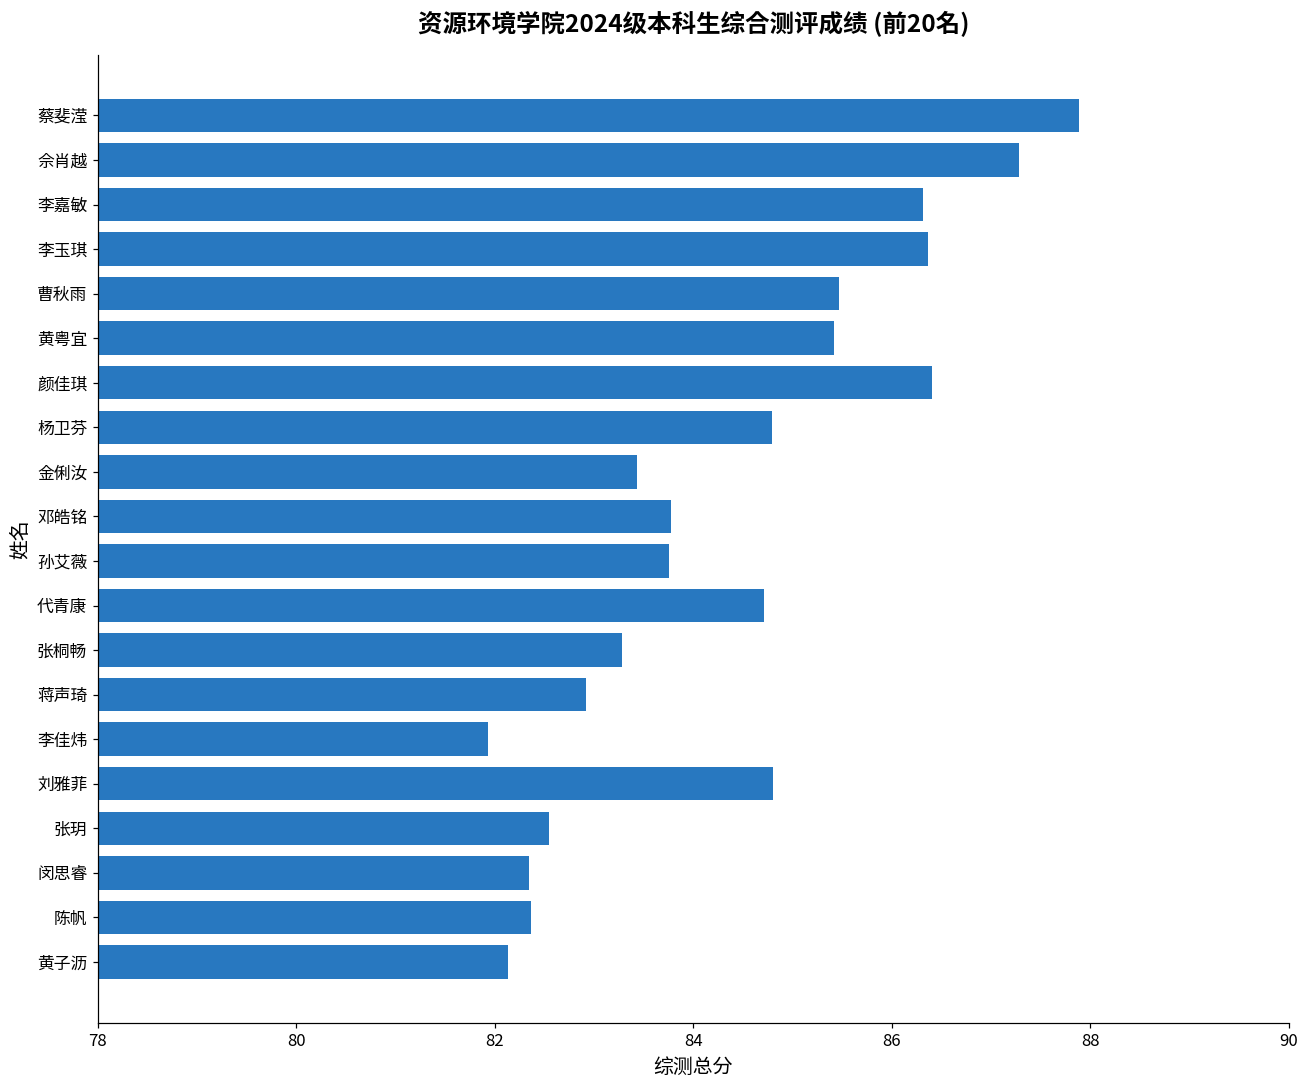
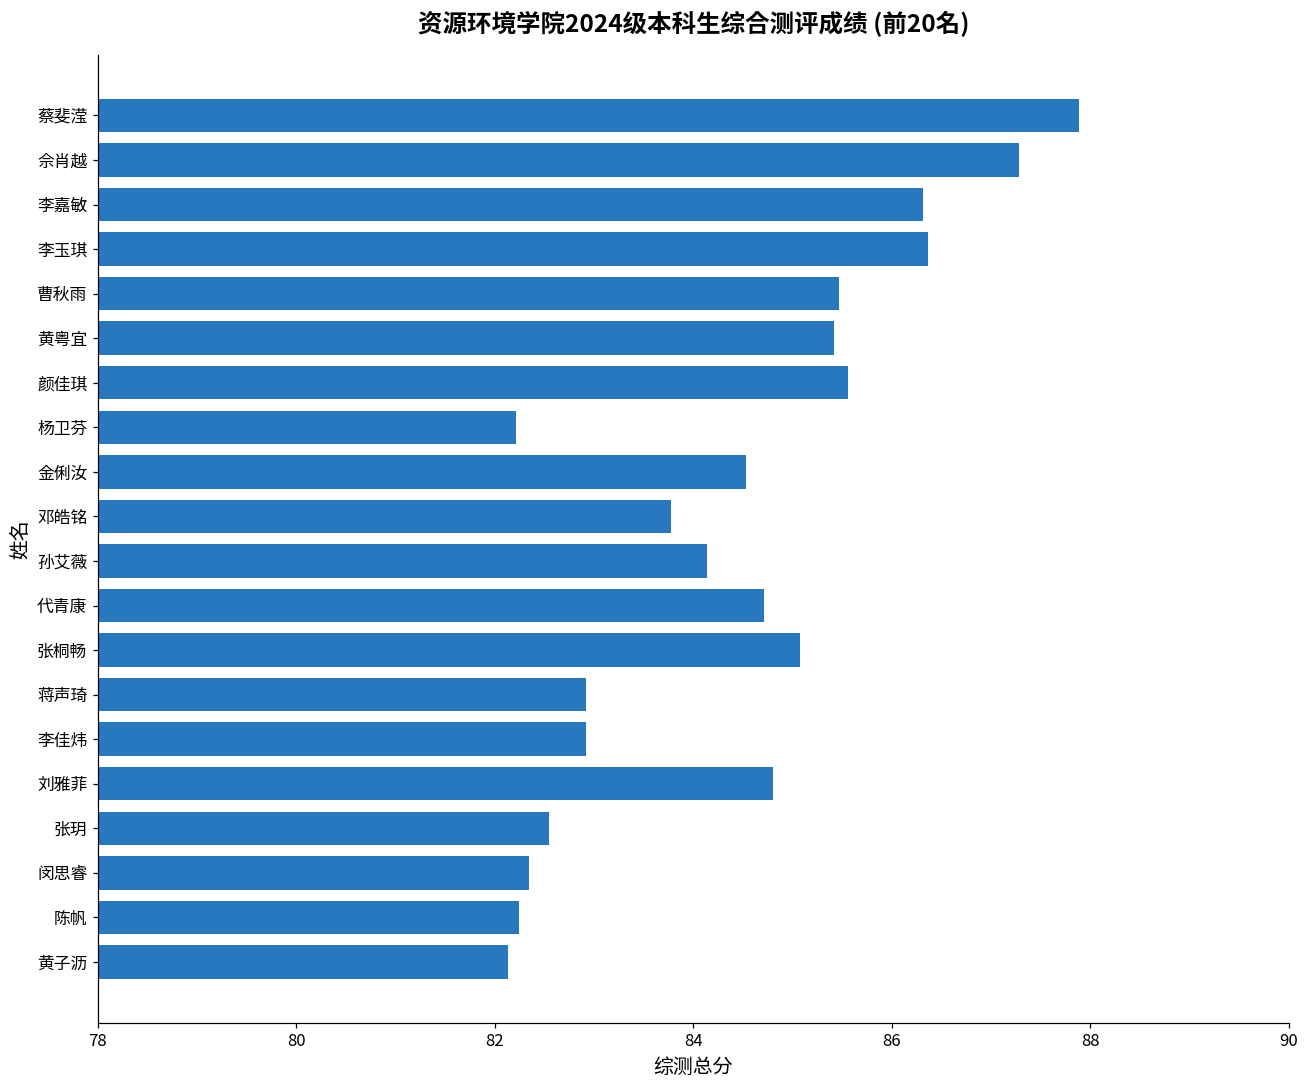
颜佳琪: 86.4 -> 85.6
杨卫芬: 84.8 -> 82.2
金俐汝: 83.4 -> 84.5
孙艾薇: 83.8 -> 84.1
张桐畅: 83.3 -> 85.1
李佳炜: 81.9 -> 82.9
陈帆: 82.4 -> 82.2
